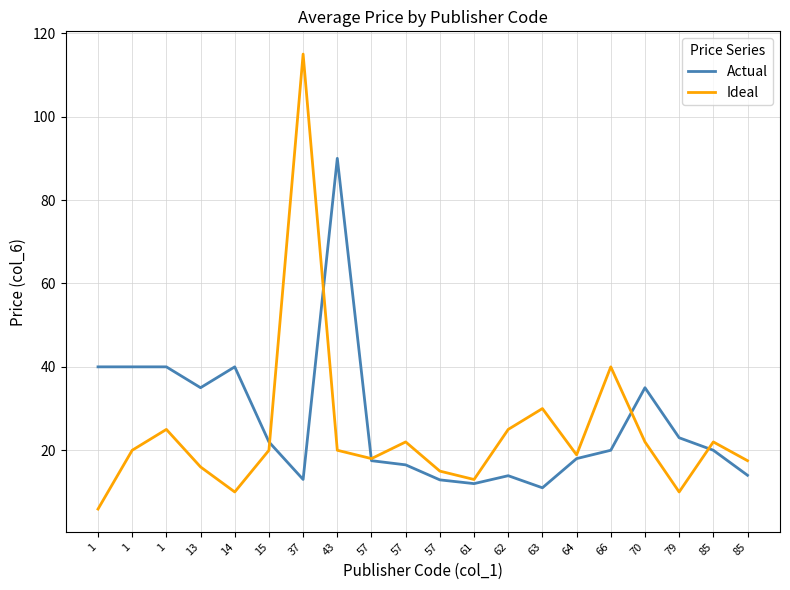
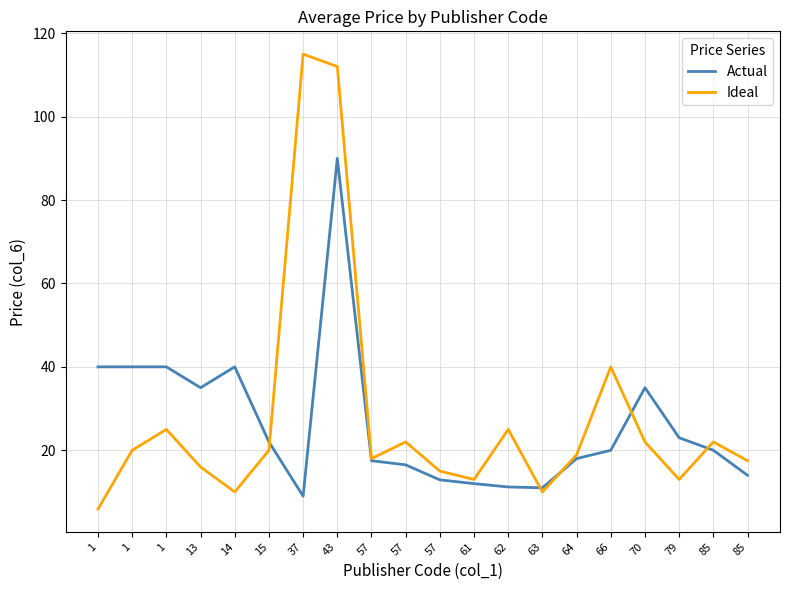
Actual, 37: 13 -> 9
Ideal, 43: 20 -> 112
Actual, 62: 14 -> 11
Ideal, 63: 30 -> 10
Ideal, 79: 10 -> 13
